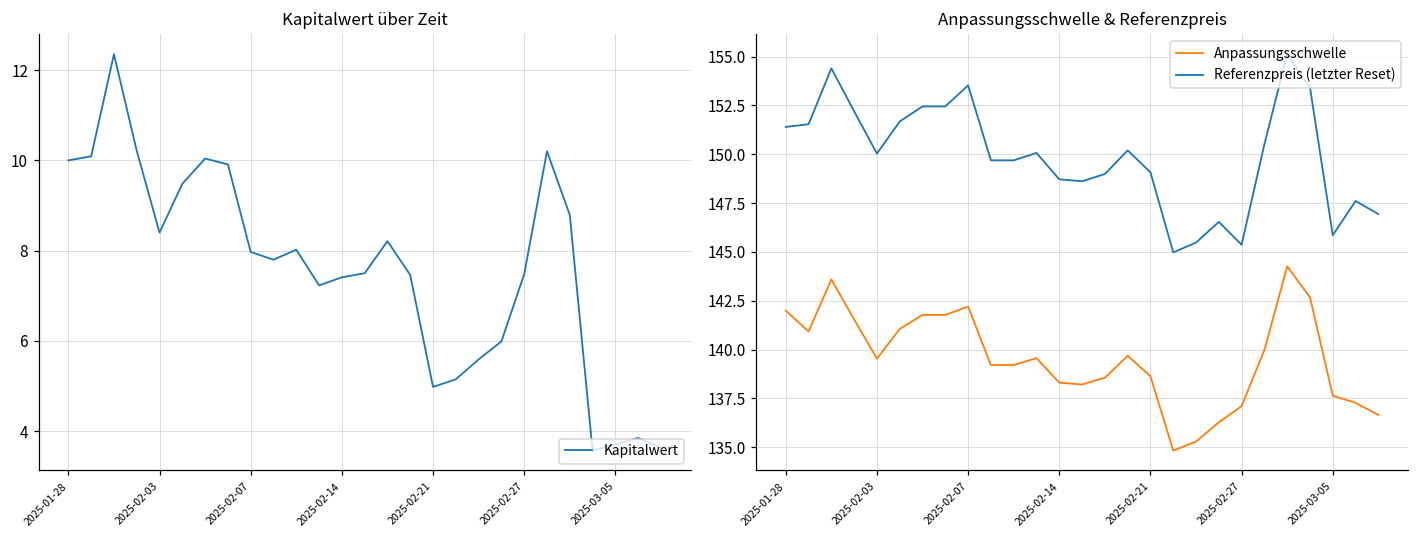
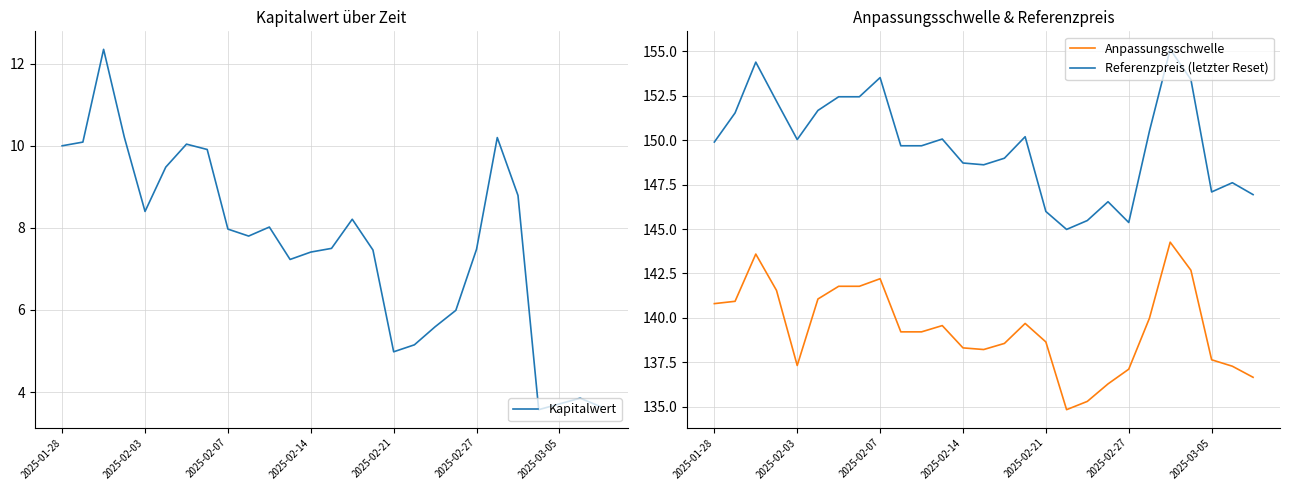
Anpassungsschwelle & Referenzpreis, Anpassungsschwelle, 2025-01-28: 142.0 -> 140.8
Anpassungsschwelle & Referenzpreis, Referenzpreis (letzter Reset), 2025-01-28: 151.4 -> 149.9
Anpassungsschwelle & Referenzpreis, Anpassungsschwelle, 2025-02-03: 139.5 -> 137.3
Anpassungsschwelle & Referenzpreis, Referenzpreis (letzter Reset), 2025-02-21: 149.1 -> 146.0
Anpassungsschwelle & Referenzpreis, Referenzpreis (letzter Reset), 2025-03-05: 145.9 -> 147.1
